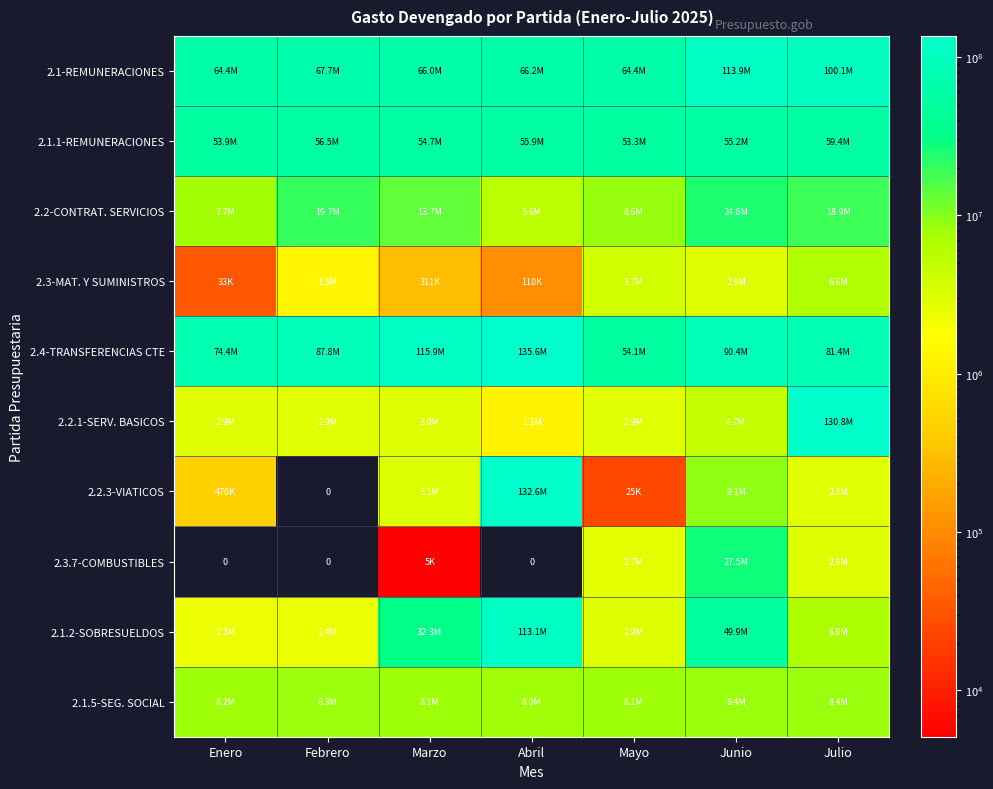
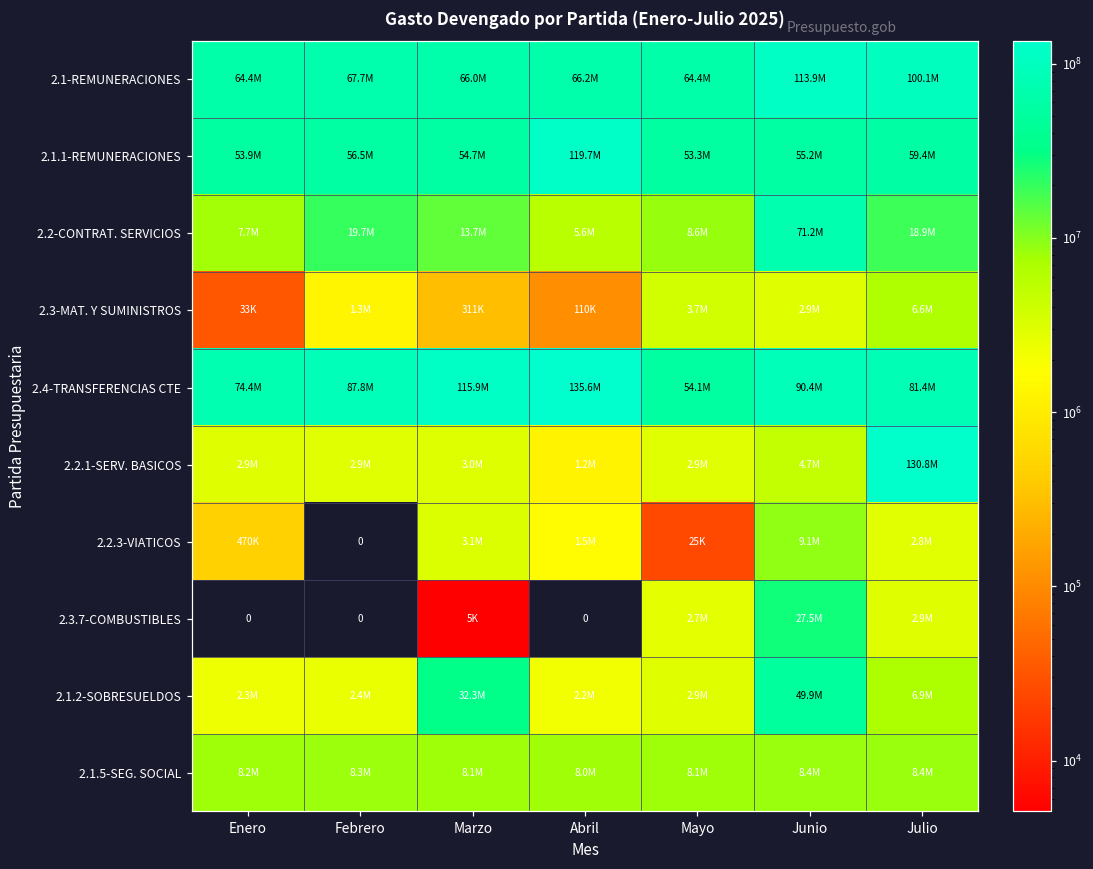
2.1.1-REMUNERACIONES, Abril: 55.9M -> 119.7M
2.2-CONTRAT. SERVICIOS, Junio: 24.8M -> 71.2M
2.2.3-VIATICOS, Abril: 132.6M -> 1.5M
2.1.2-SOBRESUELDOS, Abril: 113.1M -> 2.2M
